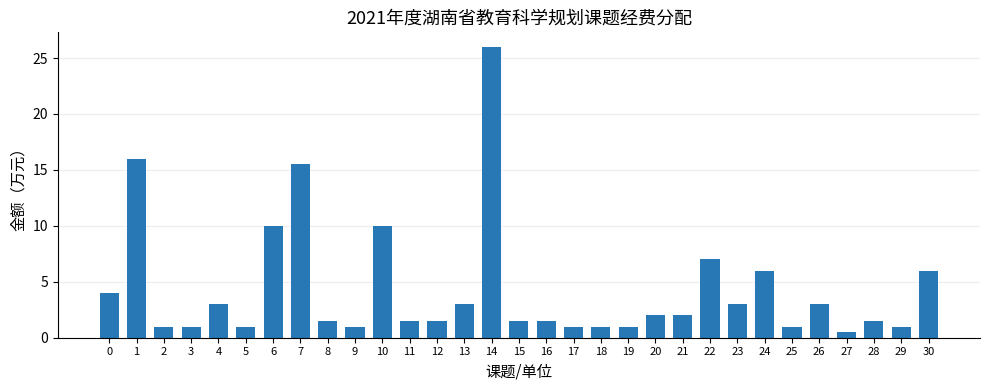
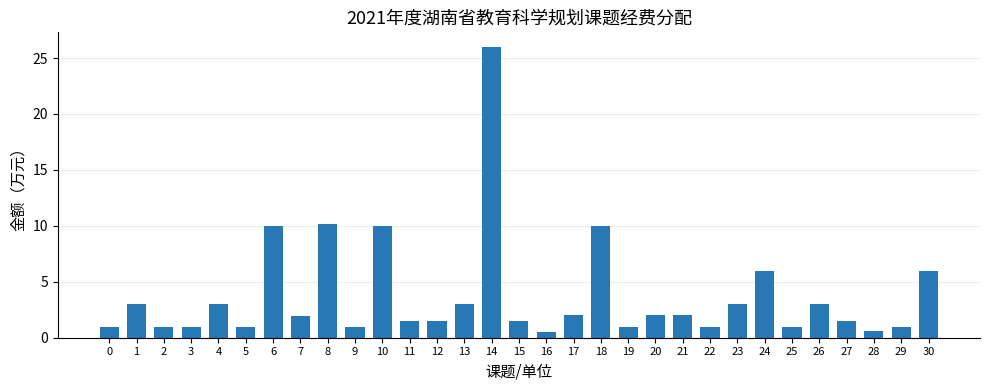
0: 4 -> 1
1: 16 -> 3
7: 15.5 -> 1.9
8: 1.5 -> 10.2
16: 1.5 -> 0.5
17: 1 -> 2
18: 1 -> 10
22: 7 -> 1
27: 0.5 -> 1.5
28: 1.5 -> 0.6
